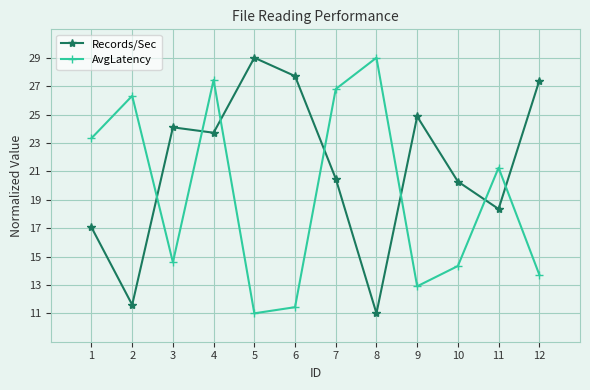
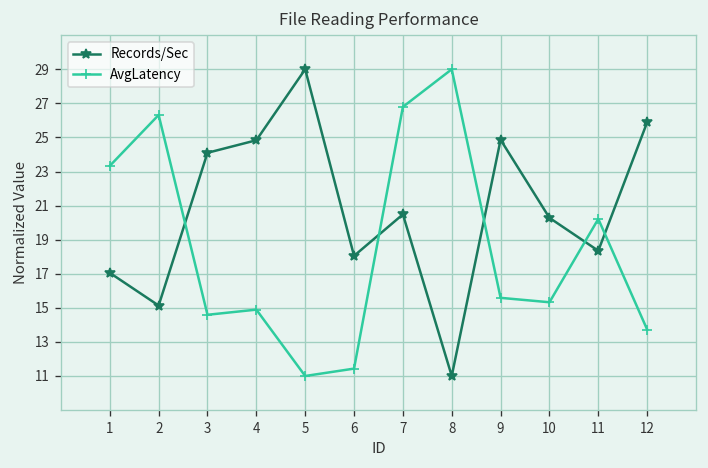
Records/Sec, 2: 11.6 -> 15.1
Records/Sec, 4: 23.7 -> 24.8
AvgLatency, 4: 27.4 -> 14.9
Records/Sec, 6: 27.7 -> 18.0
AvgLatency, 9: 12.9 -> 15.6
AvgLatency, 10: 14.3 -> 15.3
AvgLatency, 11: 21.3 -> 20.2
Records/Sec, 12: 27.4 -> 25.9
